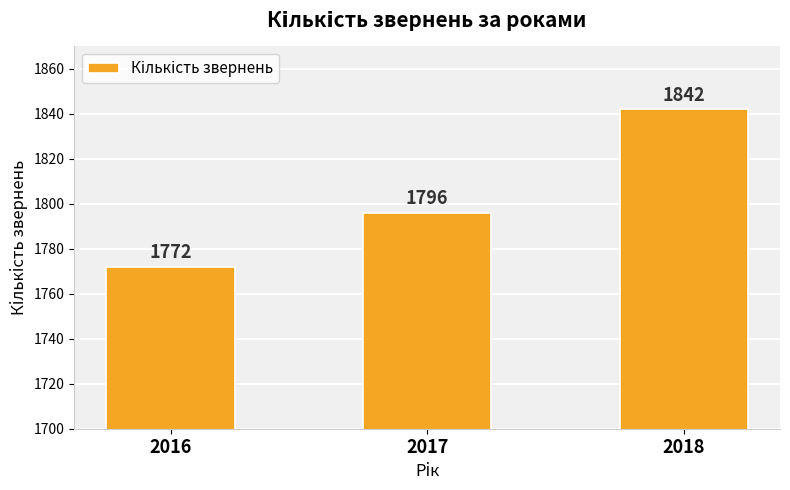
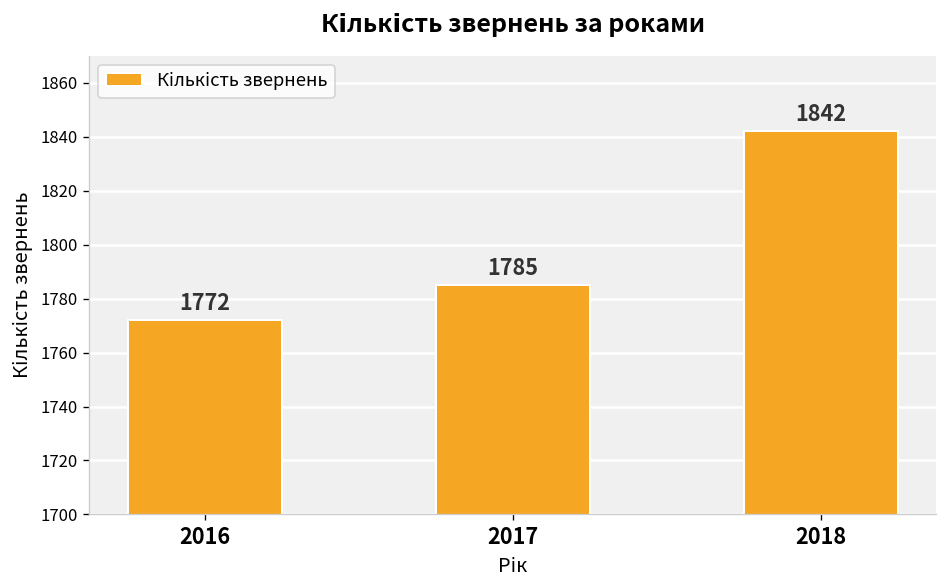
2017: 1796 -> 1785
